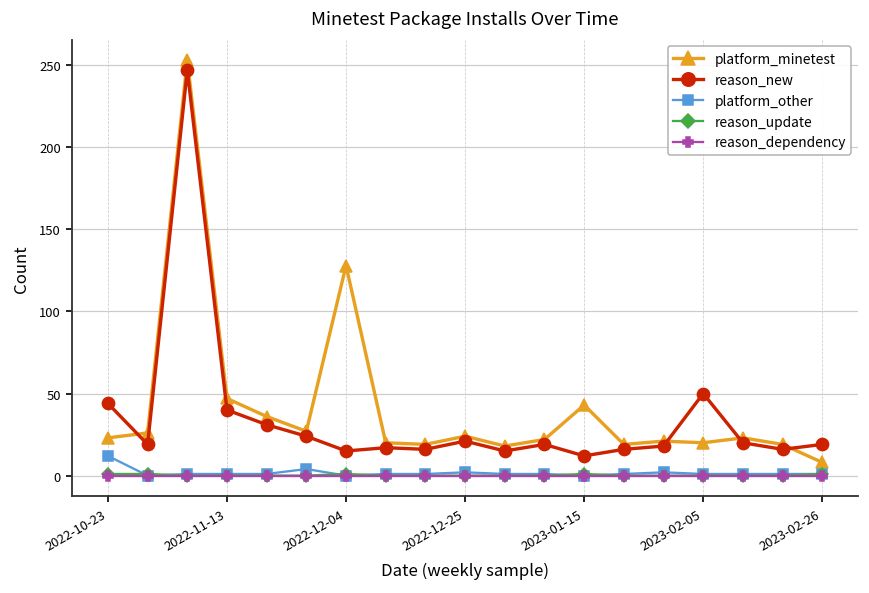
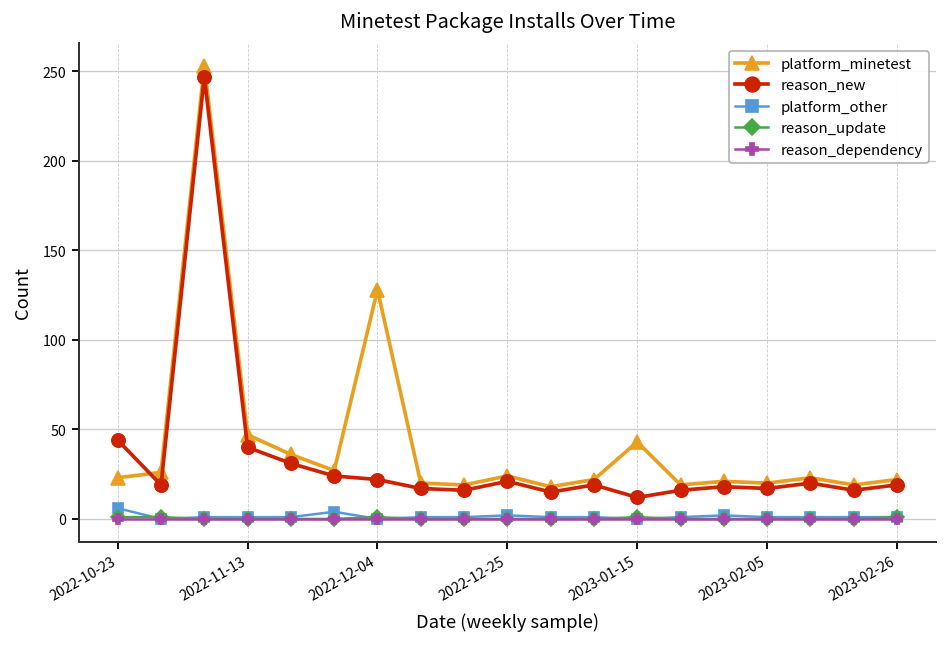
platform_other, 2022-10-23: 12 -> 6
reason_new, 2022-12-04: 15 -> 22
reason_new, 2023-02-05: 50 -> 17
platform_minetest, 2023-02-26: 8 -> 22
